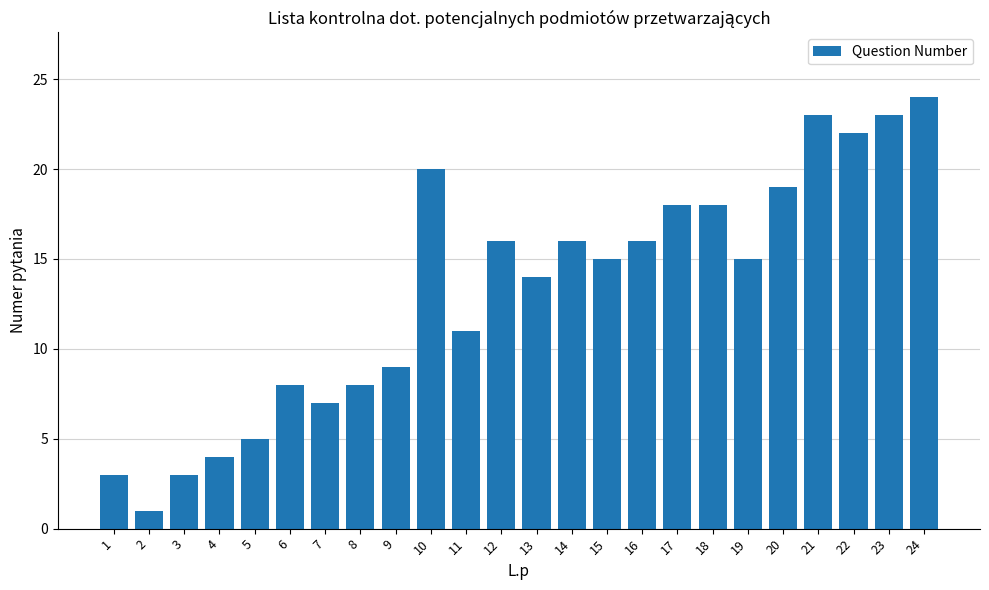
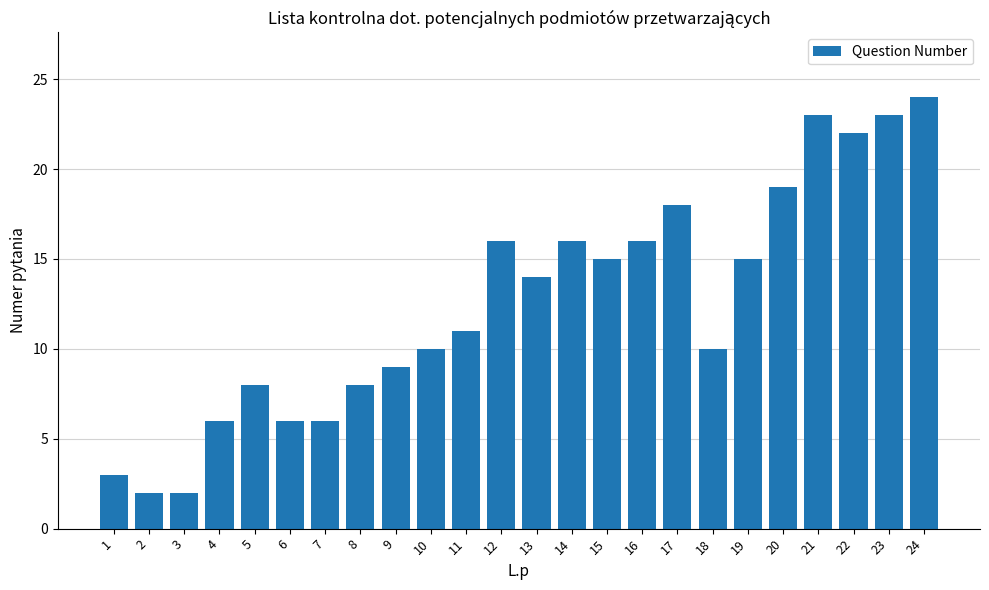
2: 1 -> 2
3: 3 -> 2
4: 4 -> 6
5: 5 -> 8
6: 8 -> 6
7: 7 -> 6
10: 20 -> 10
18: 18 -> 10
